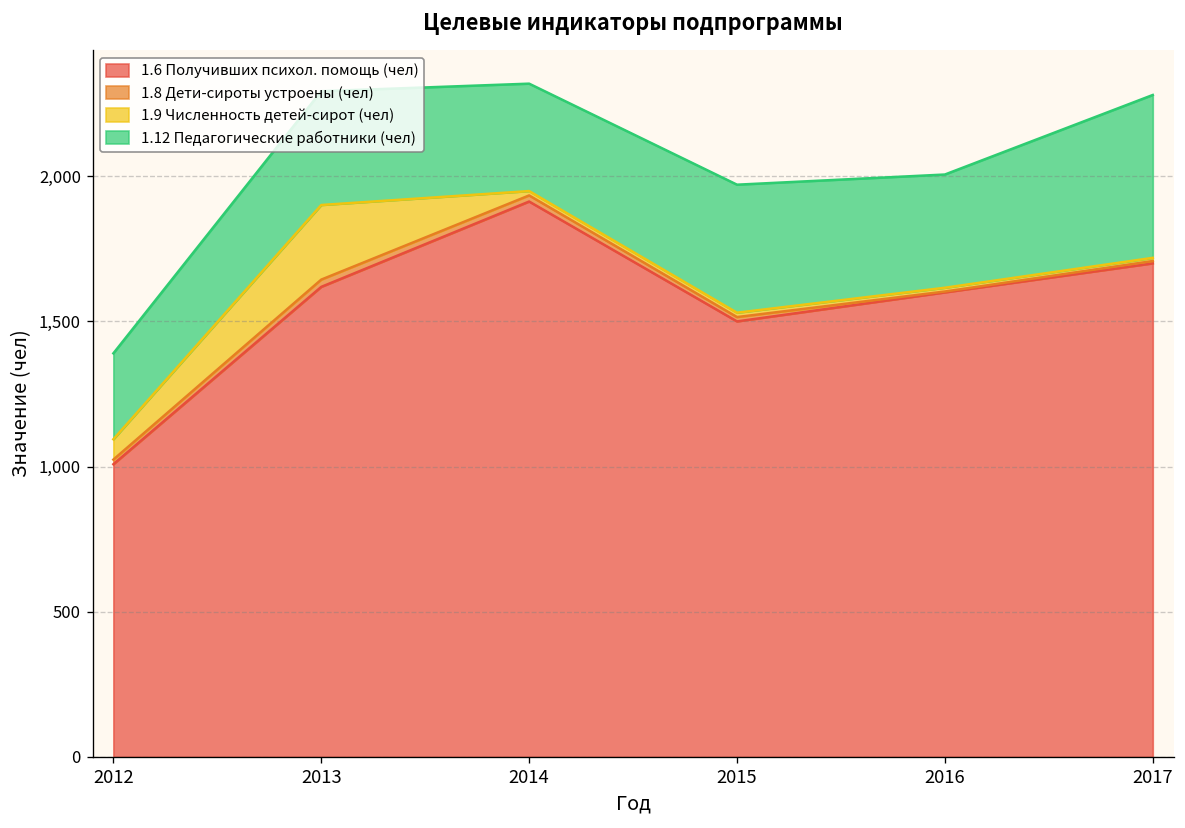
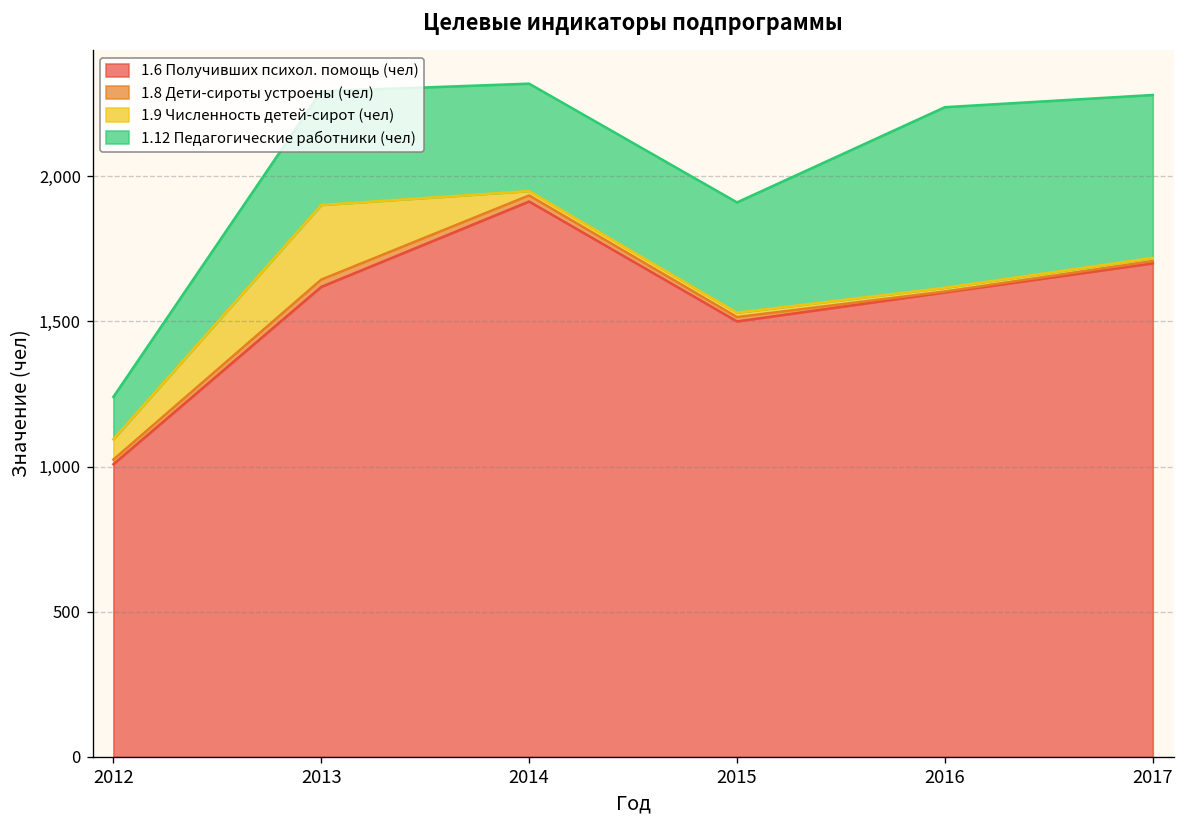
1.12 Педагогические работники (чел), 2012: 300 -> 150
1.12 Педагогические работники (чел), 2015: 440 -> 380
1.12 Педагогические работники (чел), 2016: 390 -> 620
